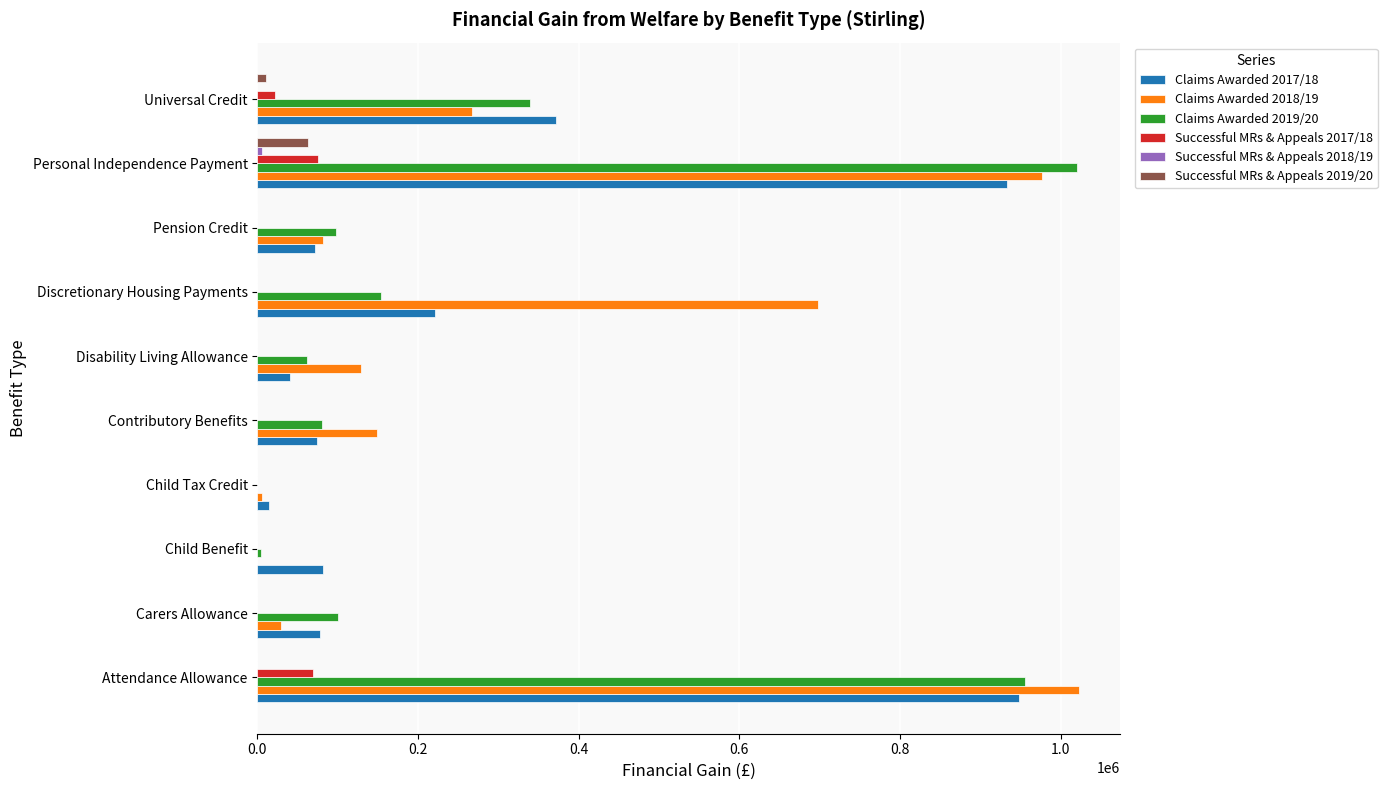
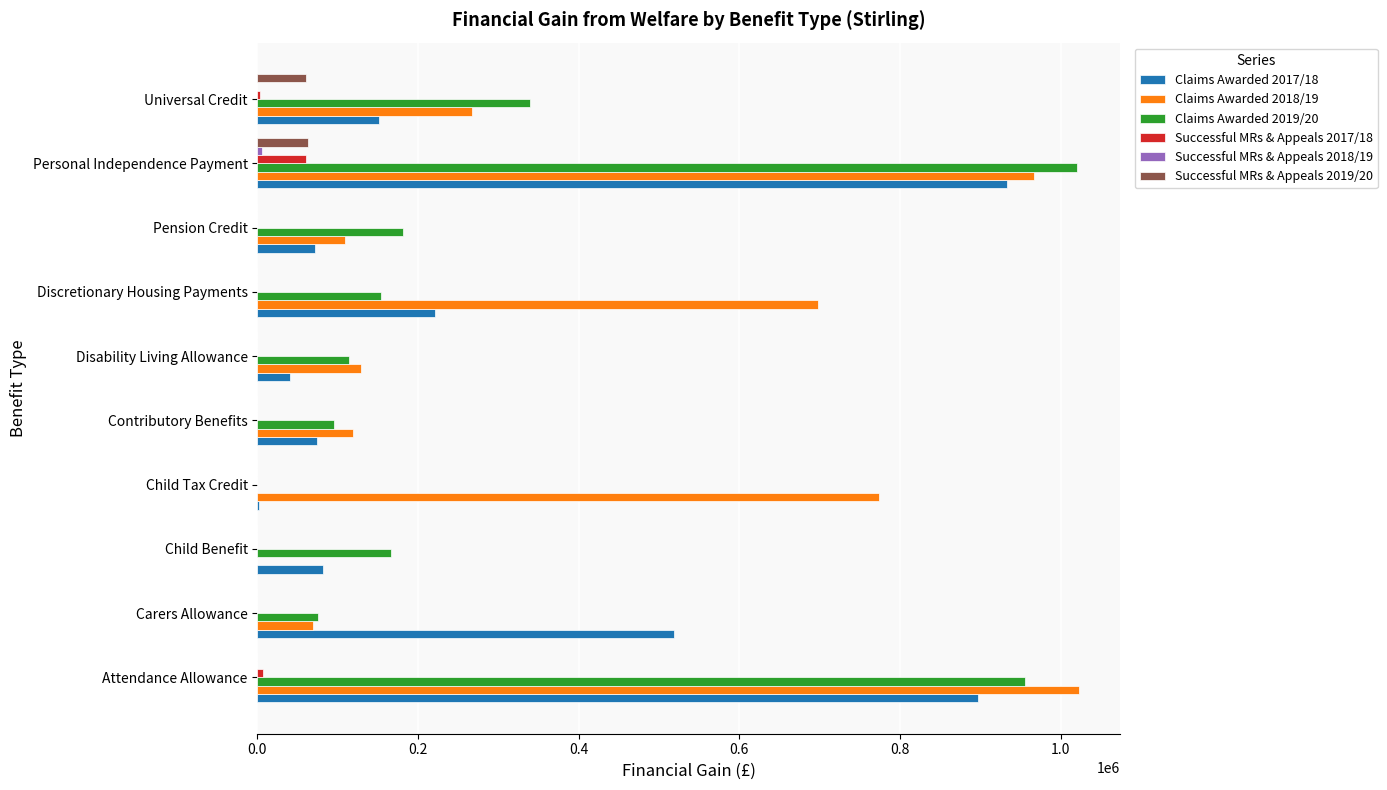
Successful MRs & Appeals 2019/20, Universal Credit: 10000 -> 60000
Successful MRs & Appeals 2017/18, Universal Credit: 20000 -> 0
Claims Awarded 2017/18, Universal Credit: 370000 -> 150000
Successful MRs & Appeals 2017/18, Personal Independence Payment: 70000 -> 60000
Claims Awarded 2018/19, Personal Independence Payment: 980000 -> 970000
Claims Awarded 2019/20, Pension Credit: 100000 -> 180000
Claims Awarded 2018/19, Pension Credit: 80000 -> 110000
Claims Awarded 2019/20, Disability Living Allowance: 60000 -> 110000
Claims Awarded 2019/20, Contributory Benefits: 80000 -> 100000
Claims Awarded 2018/19, Contributory Benefits: 150000 -> 120000
Claims Awarded 2018/19, Child Tax Credit: 10000 -> 770000
Claims Awarded 2017/18, Child Tax Credit: 10000 -> 0
Claims Awarded 2019/20, Child Benefit: 0 -> 170000
Claims Awarded 2019/20, Carers Allowance: 100000 -> 80000
Claims Awarded 2018/19, Carers Allowance: 30000 -> 70000
Claims Awarded 2017/18, Carers Allowance: 80000 -> 520000
Successful MRs & Appeals 2017/18, Attendance Allowance: 70000 -> 10000
Claims Awarded 2017/18, Attendance Allowance: 950000 -> 900000
